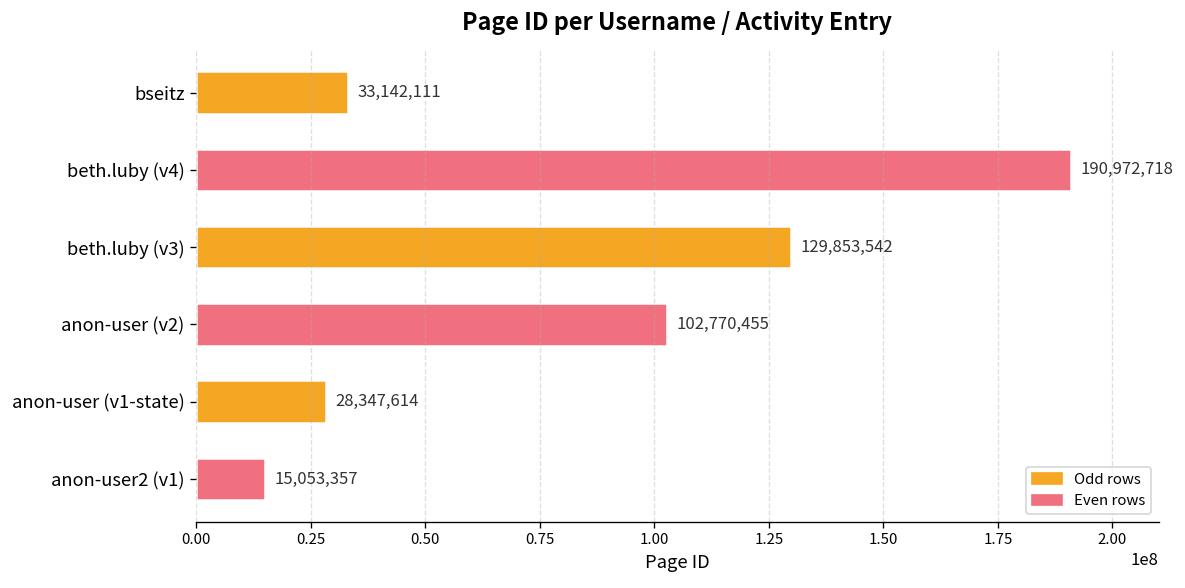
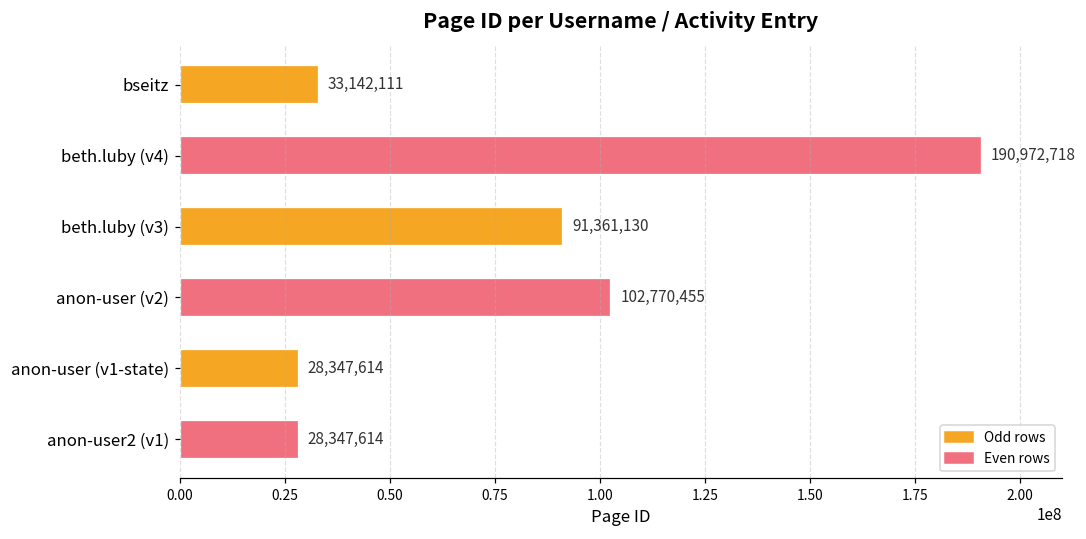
beth.luby (v3): 129,853,542 -> 91,361,130
anon-user2 (v1): 15,053,357 -> 28,347,614
